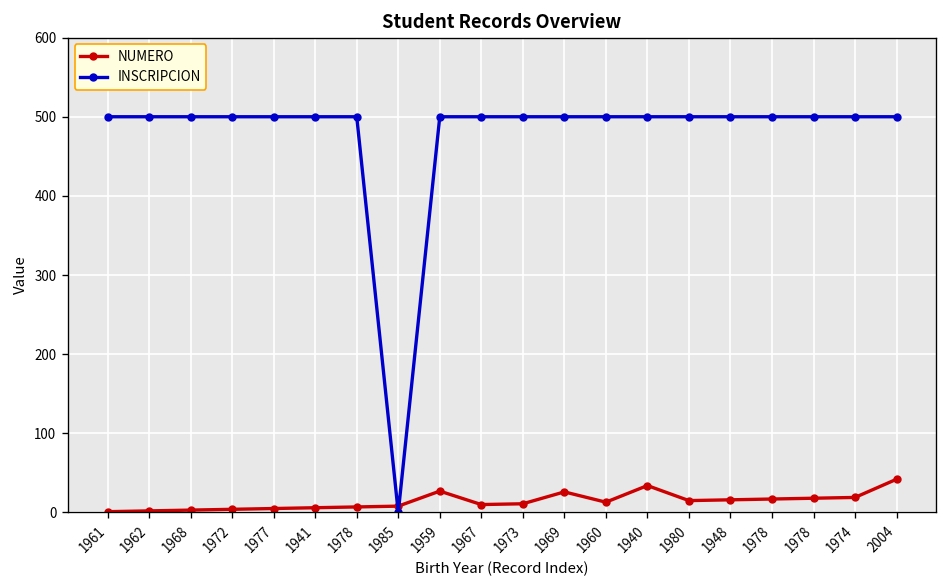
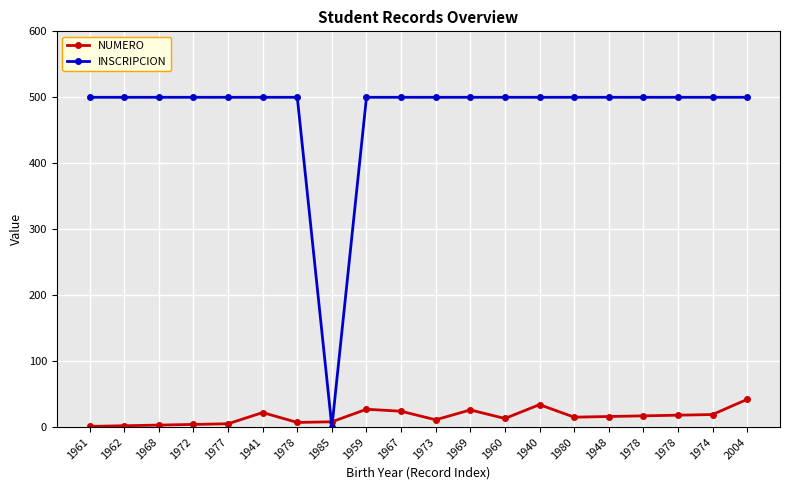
NUMERO, 1941: 10 -> 20
NUMERO, 1967: 10 -> 20
